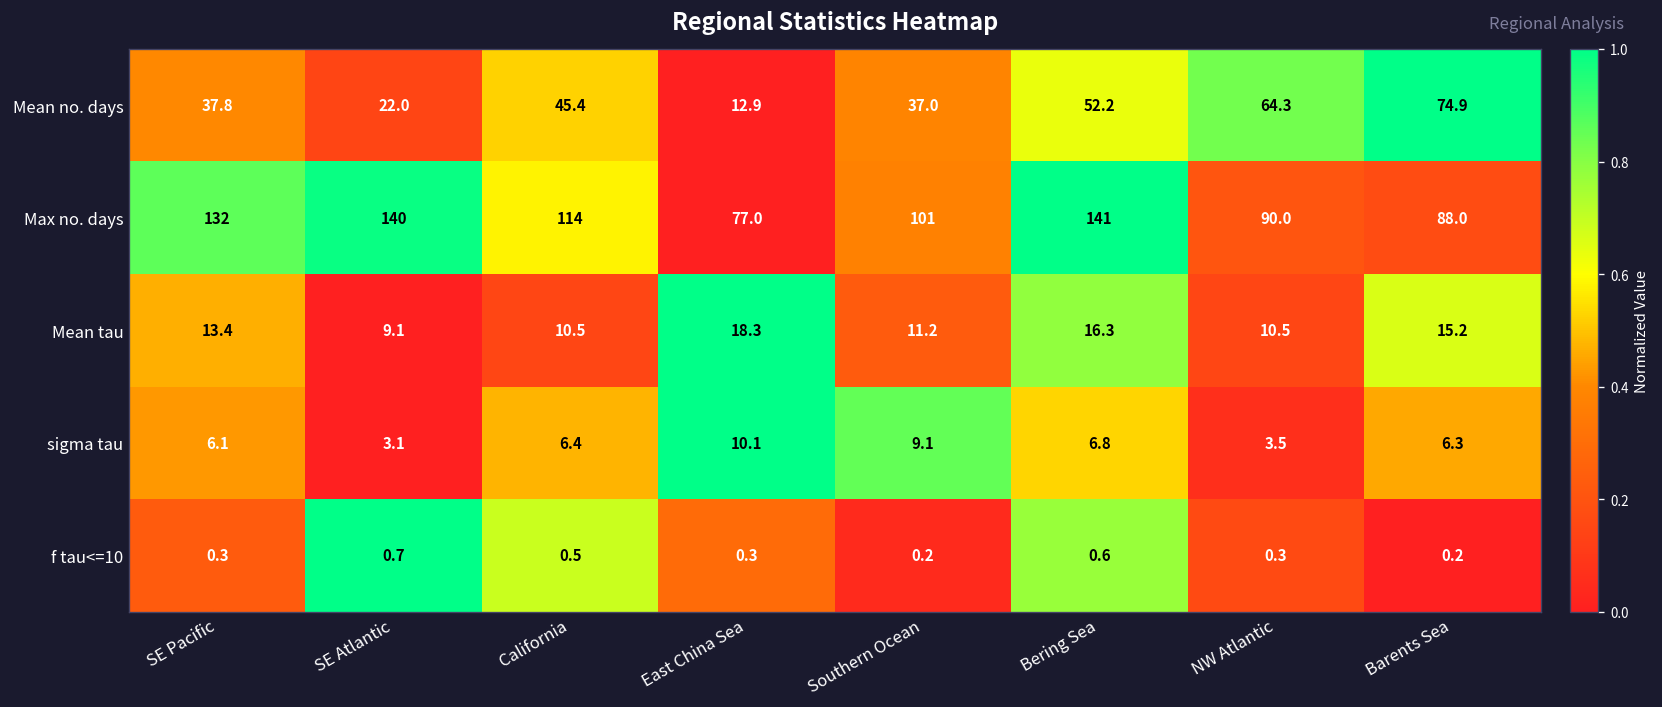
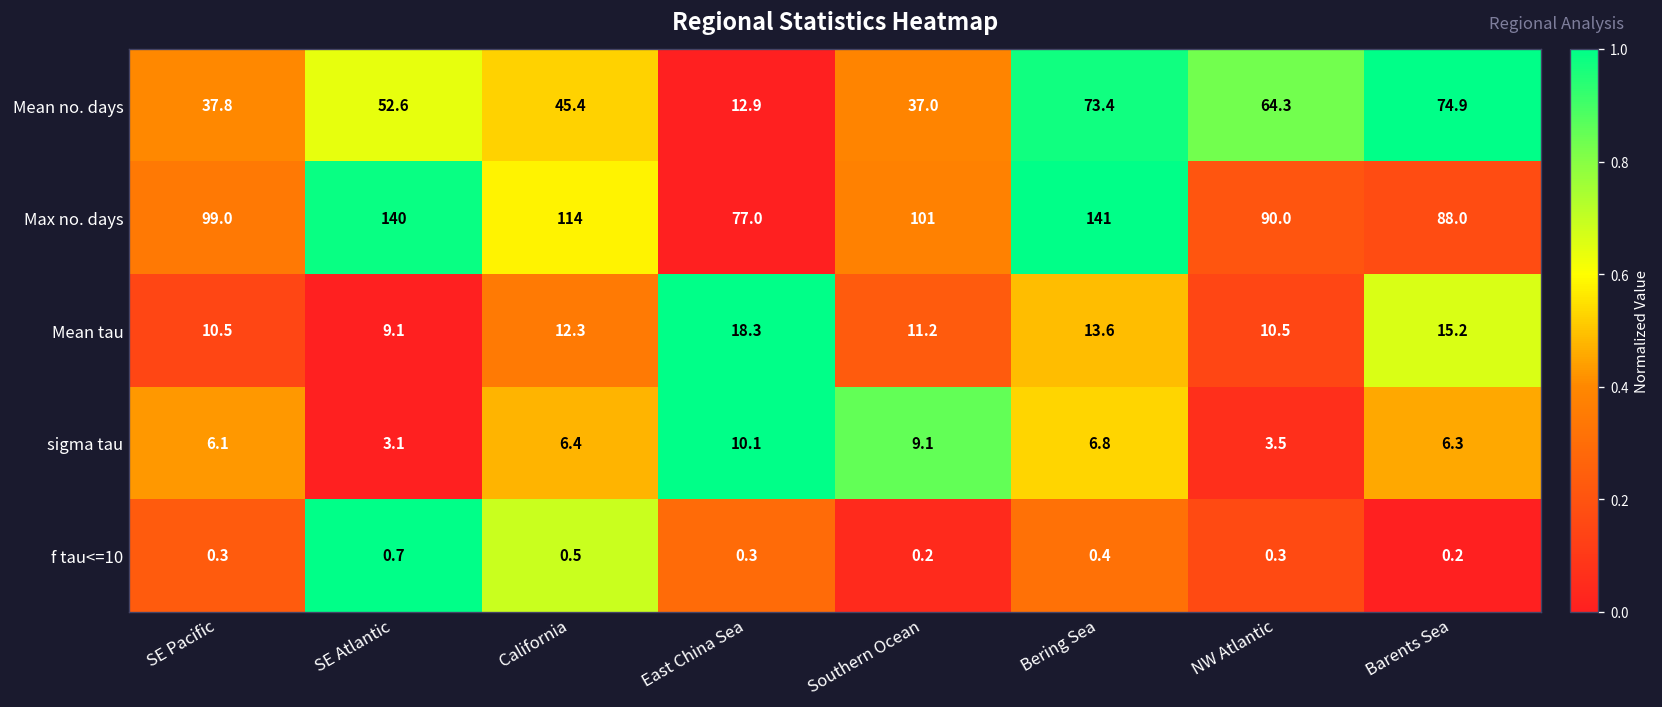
Mean no. days, SE Atlantic: 22.0 -> 52.6
Mean no. days, Bering Sea: 52.2 -> 73.4
Max no. days, SE Pacific: 132 -> 99.0
Mean tau, SE Pacific: 13.4 -> 10.5
Mean tau, California: 10.5 -> 12.3
Mean tau, Bering Sea: 16.3 -> 13.6
f tau<=10, Bering Sea: 0.6 -> 0.4
